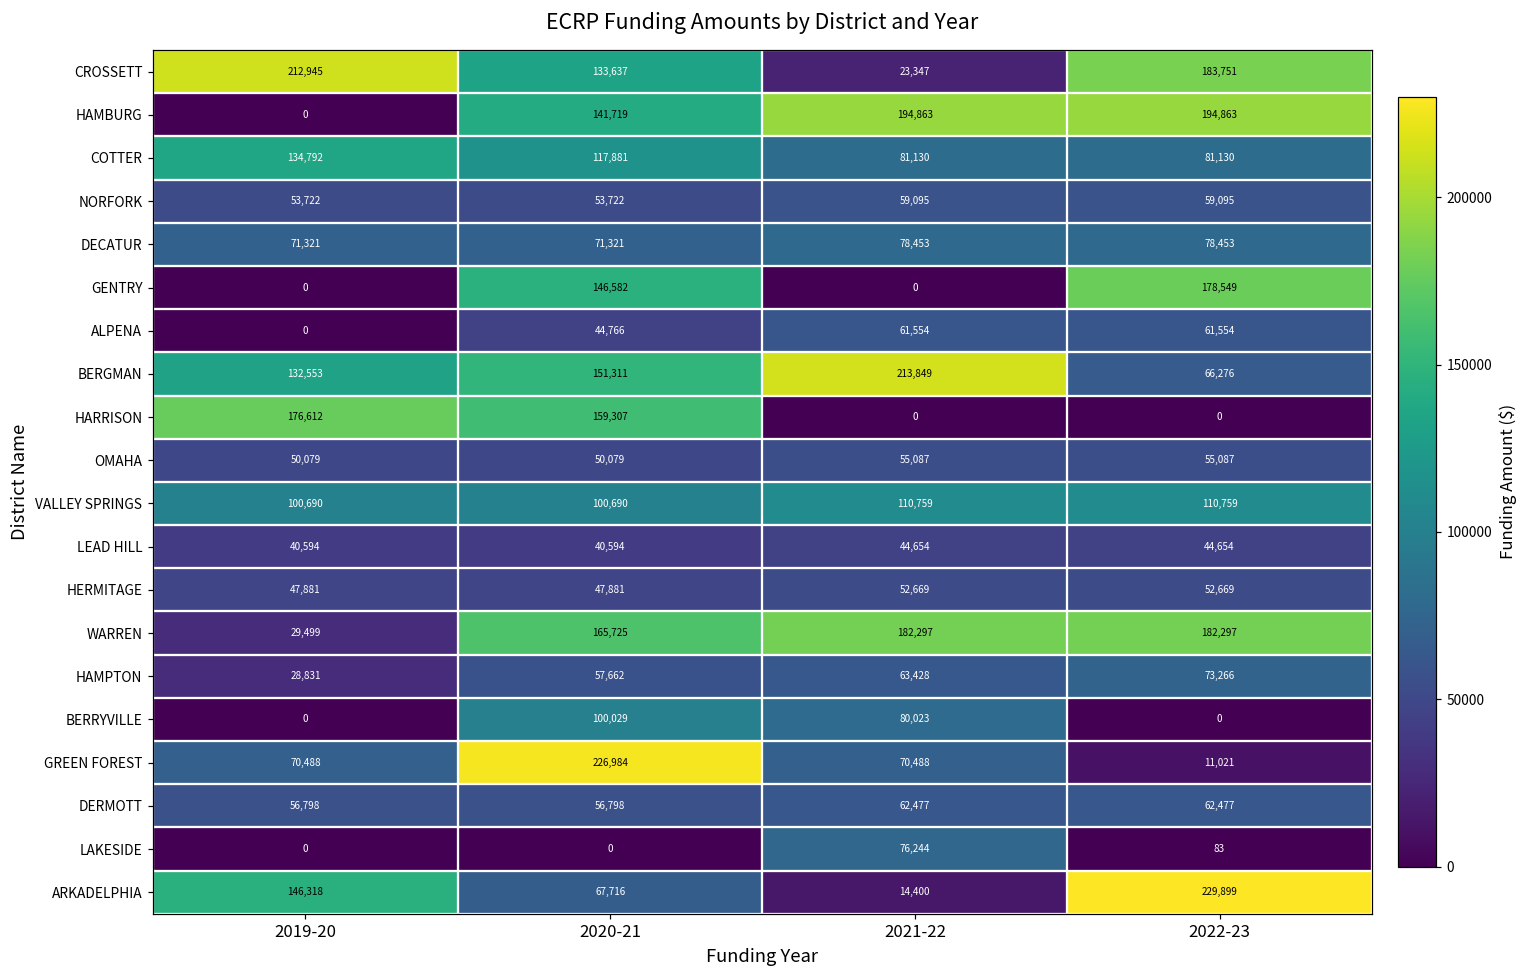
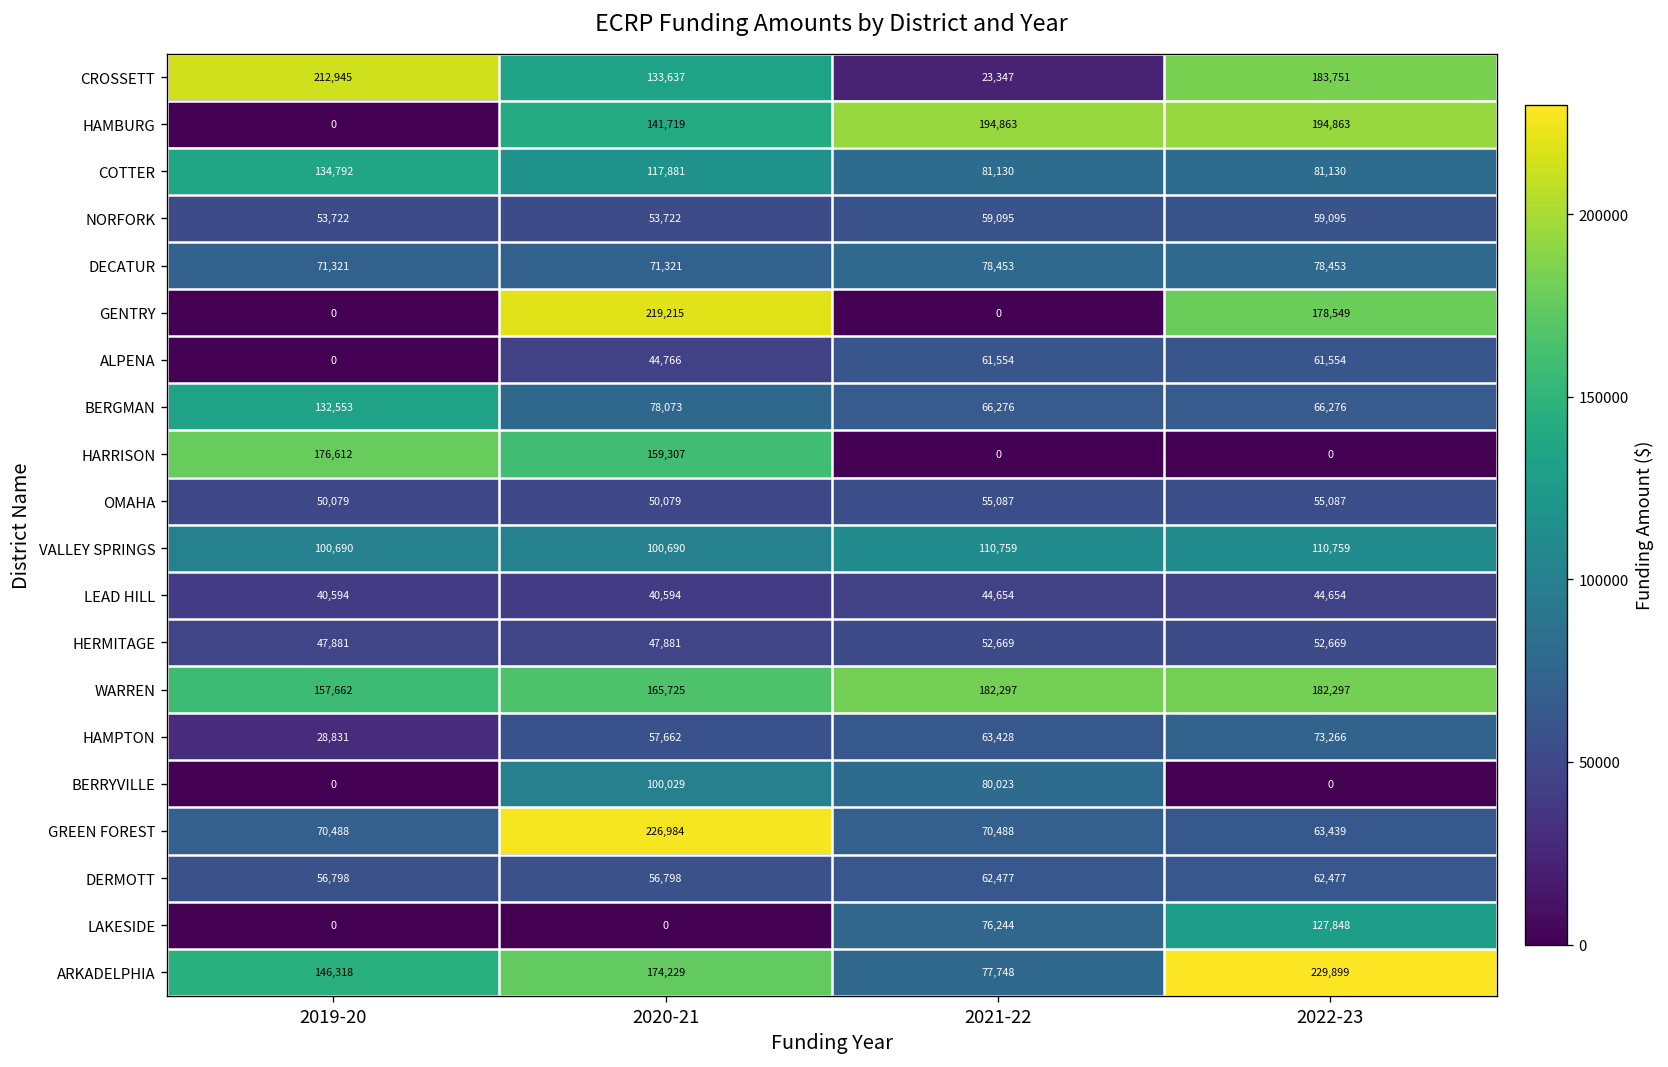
GENTRY, 2020-21: 146,582 -> 219,215
BERGMAN, 2020-21: 151,311 -> 78,073
BERGMAN, 2021-22: 213,849 -> 66,276
WARREN, 2019-20: 29,499 -> 157,662
GREEN FOREST, 2022-23: 11,021 -> 63,439
LAKESIDE, 2022-23: 83 -> 127,848
ARKADELPHIA, 2020-21: 67,716 -> 174,229
ARKADELPHIA, 2021-22: 14,400 -> 77,748
